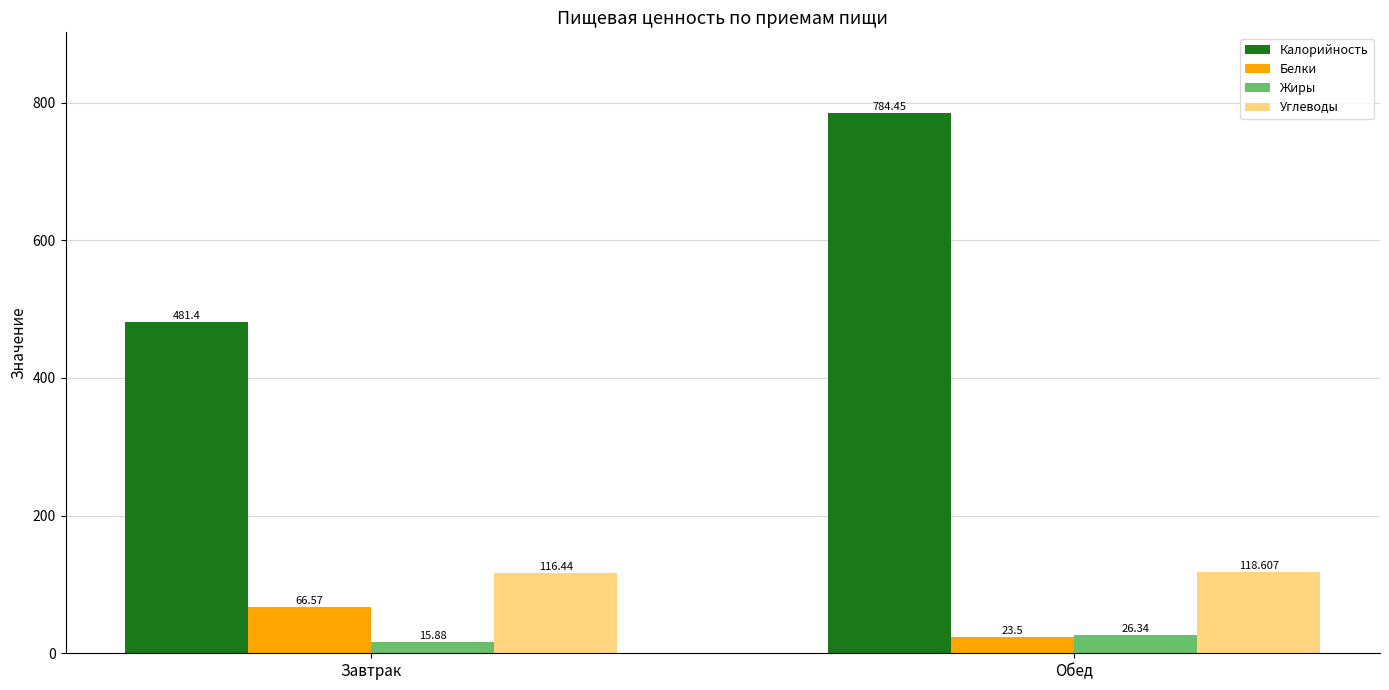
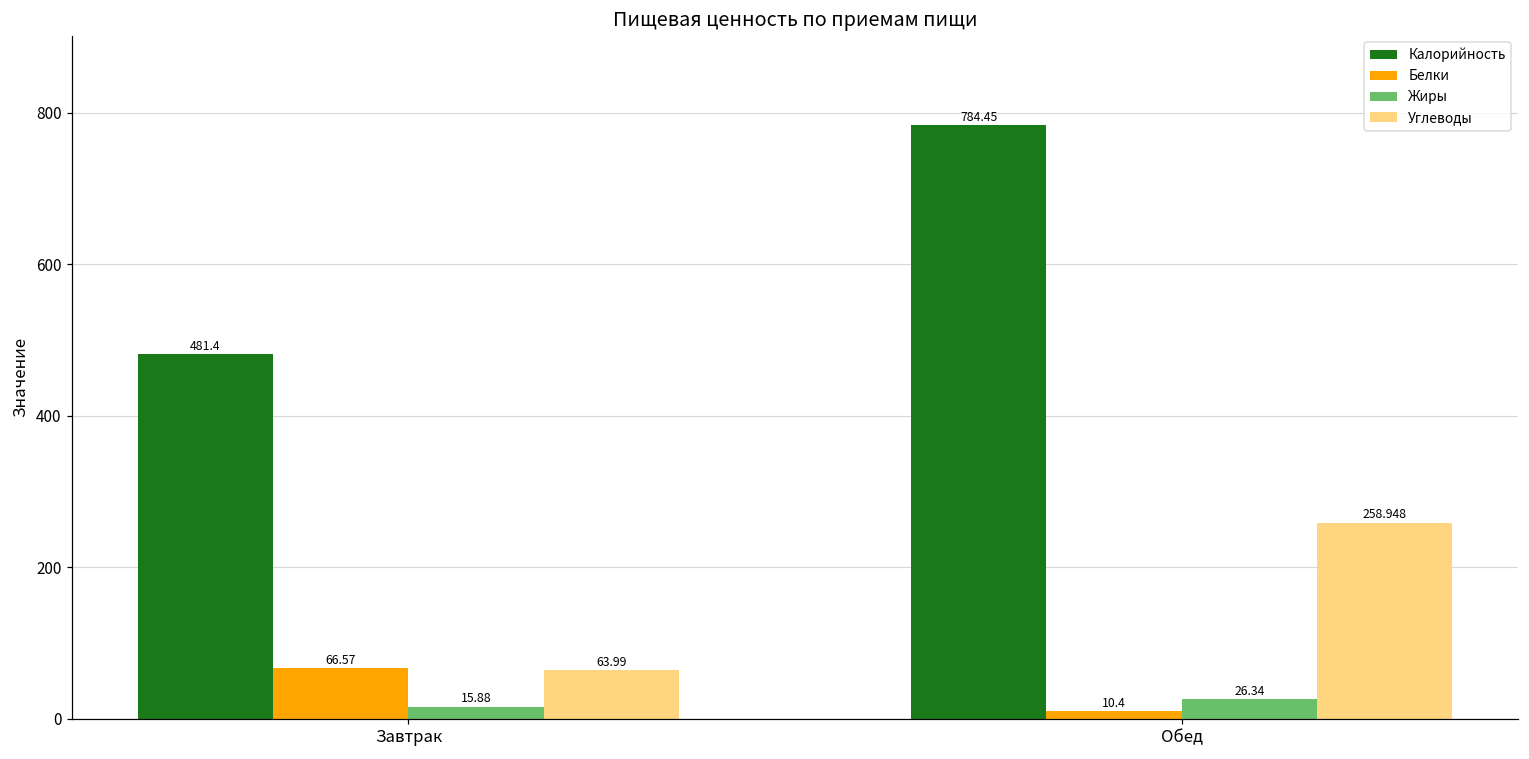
Углеводы, Завтрак: 116.44 -> 63.99
Белки, Обед: 23.5 -> 10.4
Углеводы, Обед: 118.607 -> 258.948
